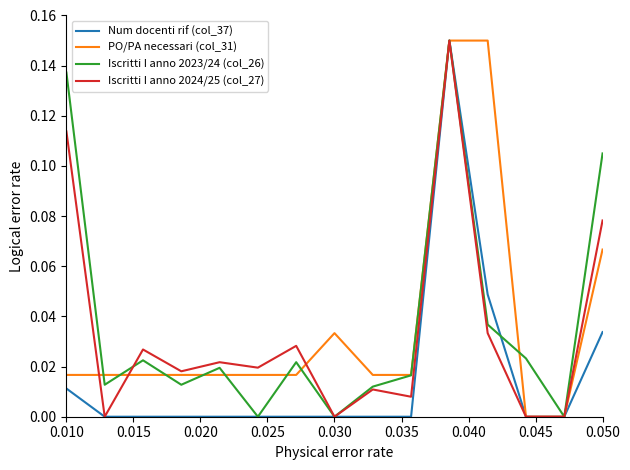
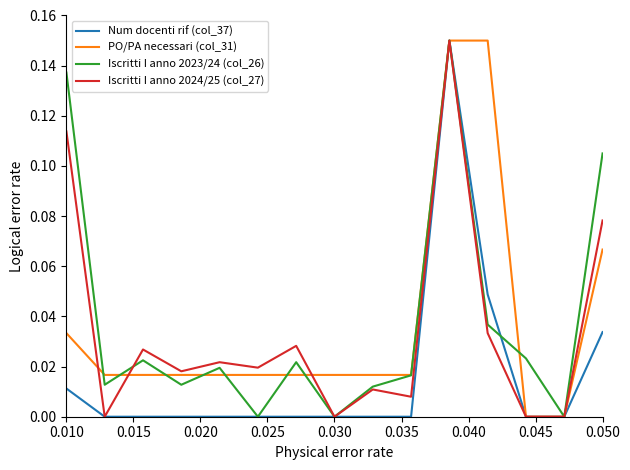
PO/PA necessari (col_31), 0.010: 0.017 -> 0.033
PO/PA necessari (col_31), 0.030: 0.033 -> 0.017
